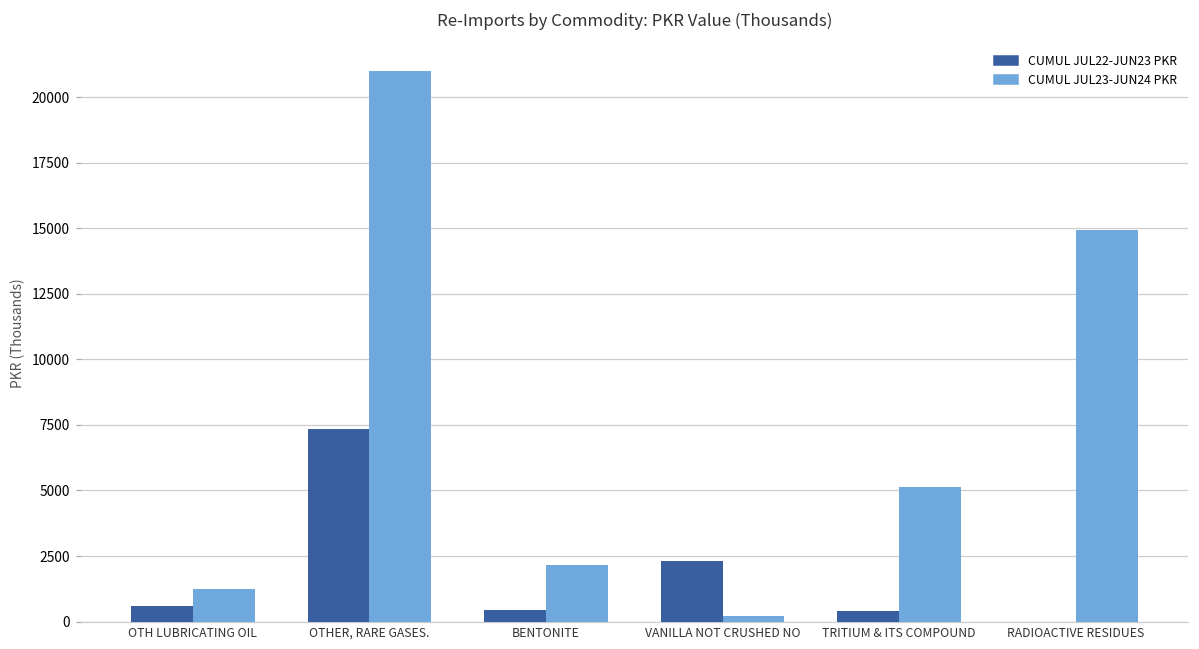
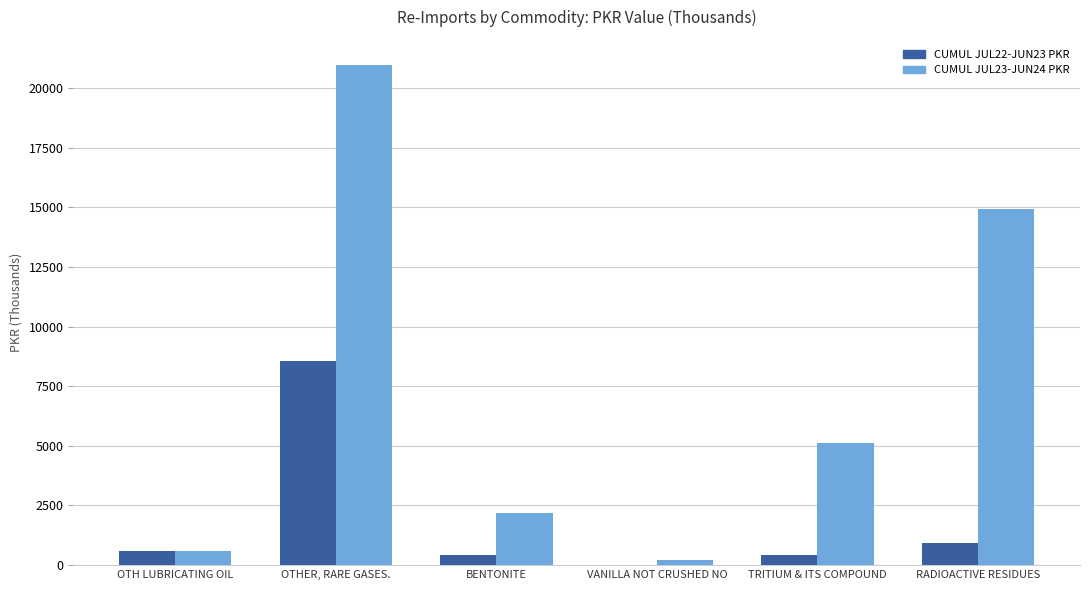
CUMUL JUL23-JUN24 PKR, OTH LUBRICATING OIL: 1200 -> 600
CUMUL JUL22-JUN23 PKR, OTHER, RARE GASES.: 7300 -> 8600
CUMUL JUL22-JUN23 PKR, VANILLA NOT CRUSHED NO: 2300 -> 0
CUMUL JUL22-JUN23 PKR, RADIOACTIVE RESIDUES: 0 -> 900
